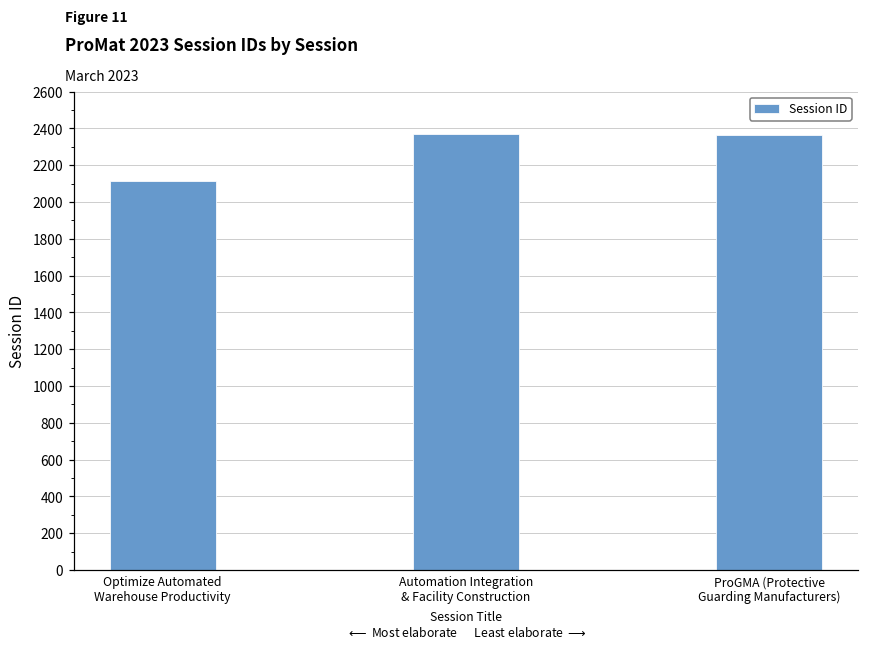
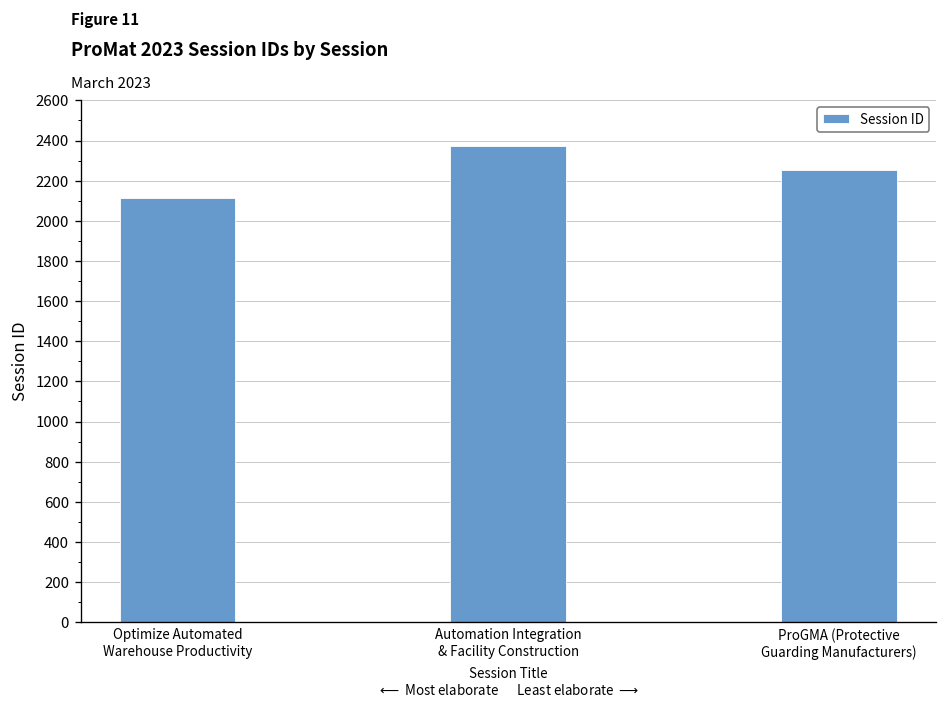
ProGMA (Protective Guarding Manufacturers): 2370 -> 2260
